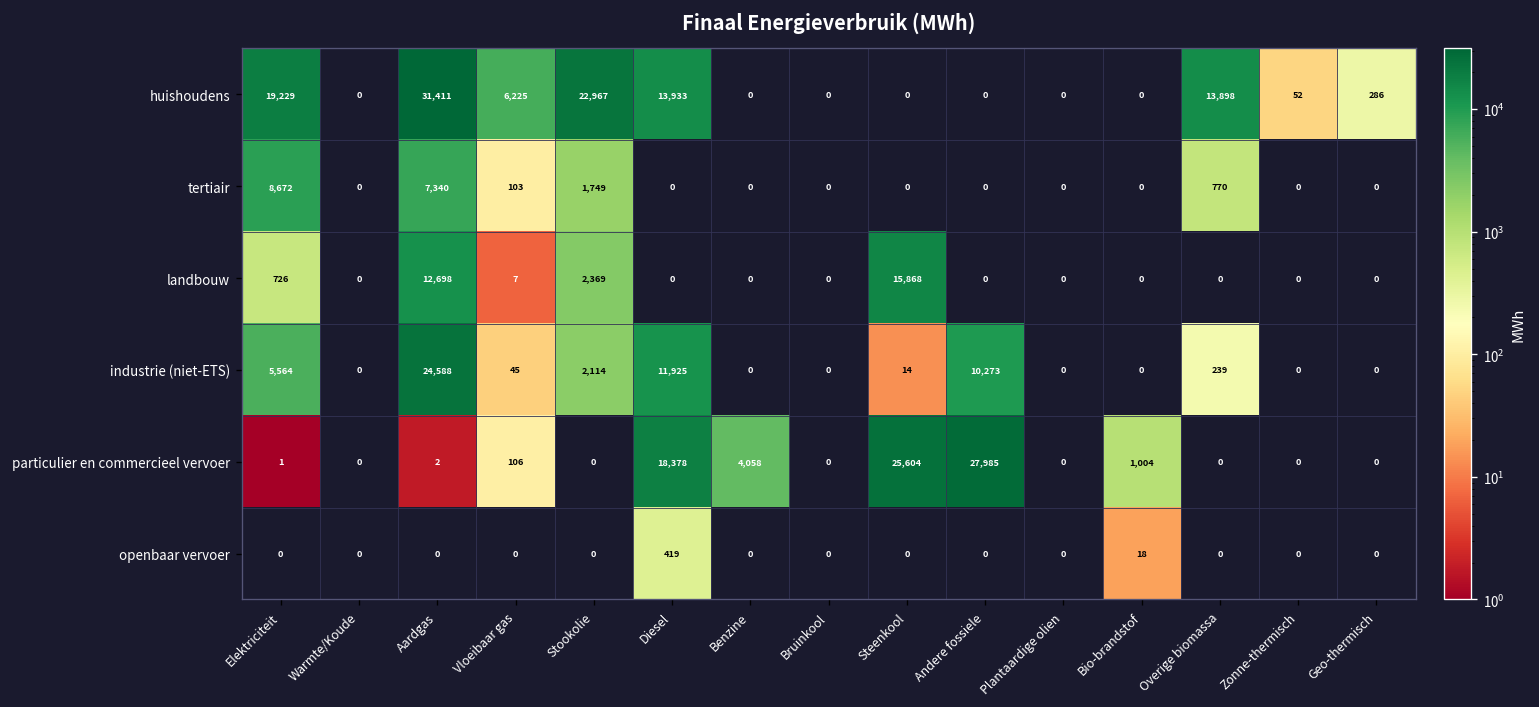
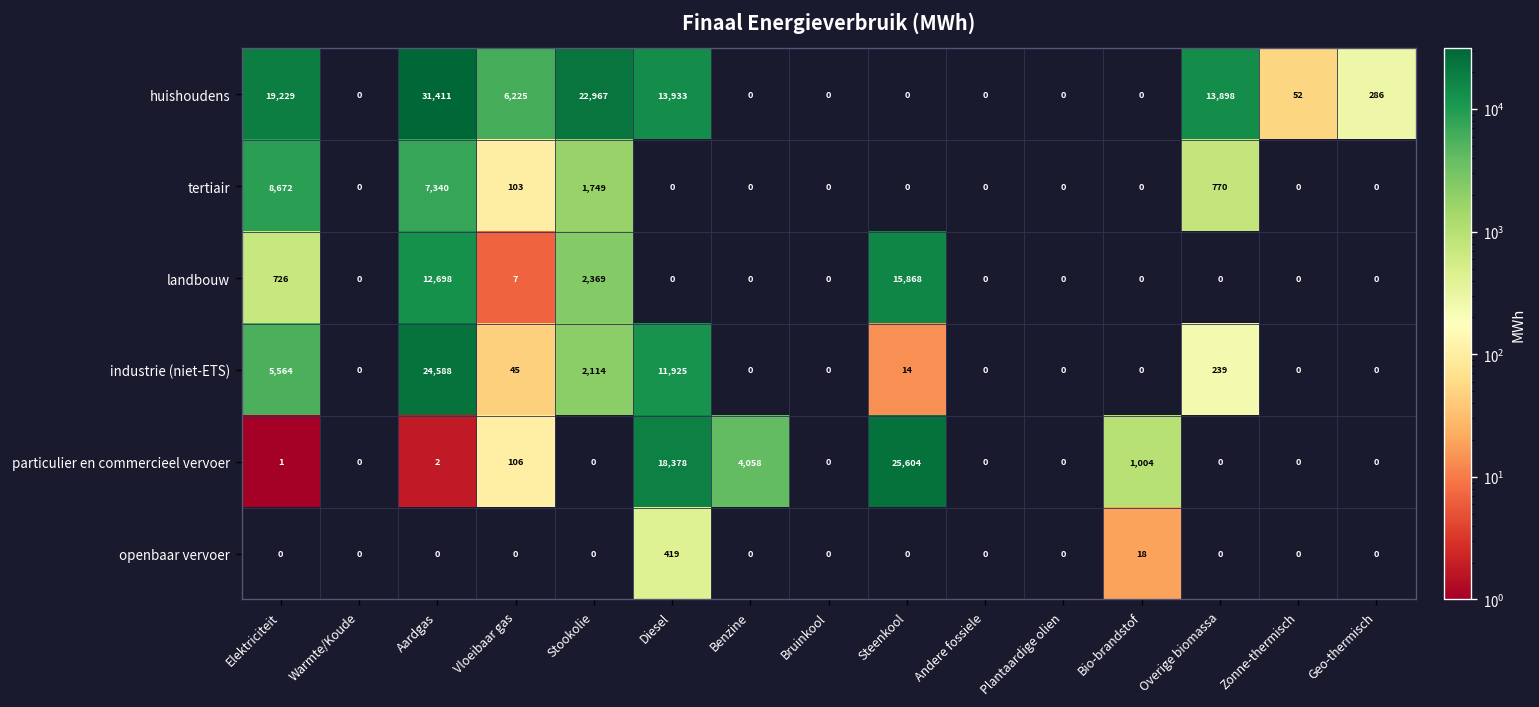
industrie (niet-ETS), Andere fossiele: 10,273 -> 0
particulier en commercieel vervoer, Andere fossiele: 27,985 -> 0
